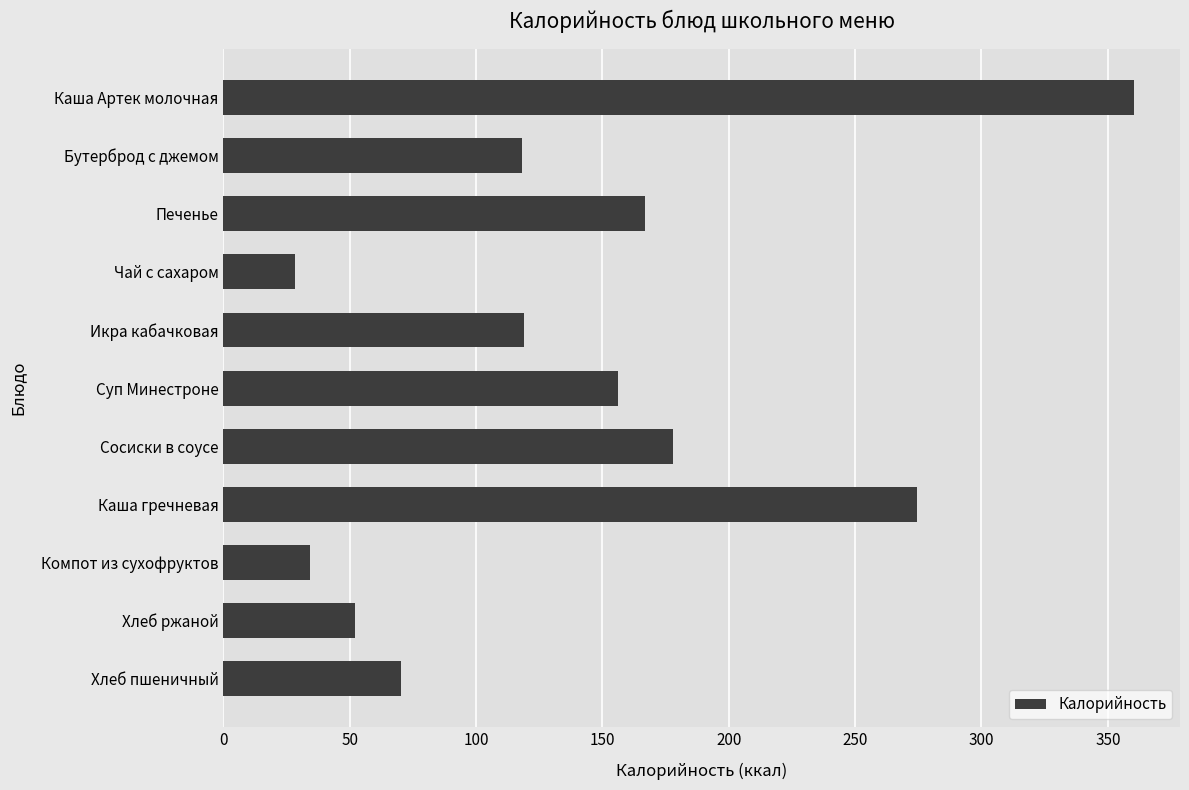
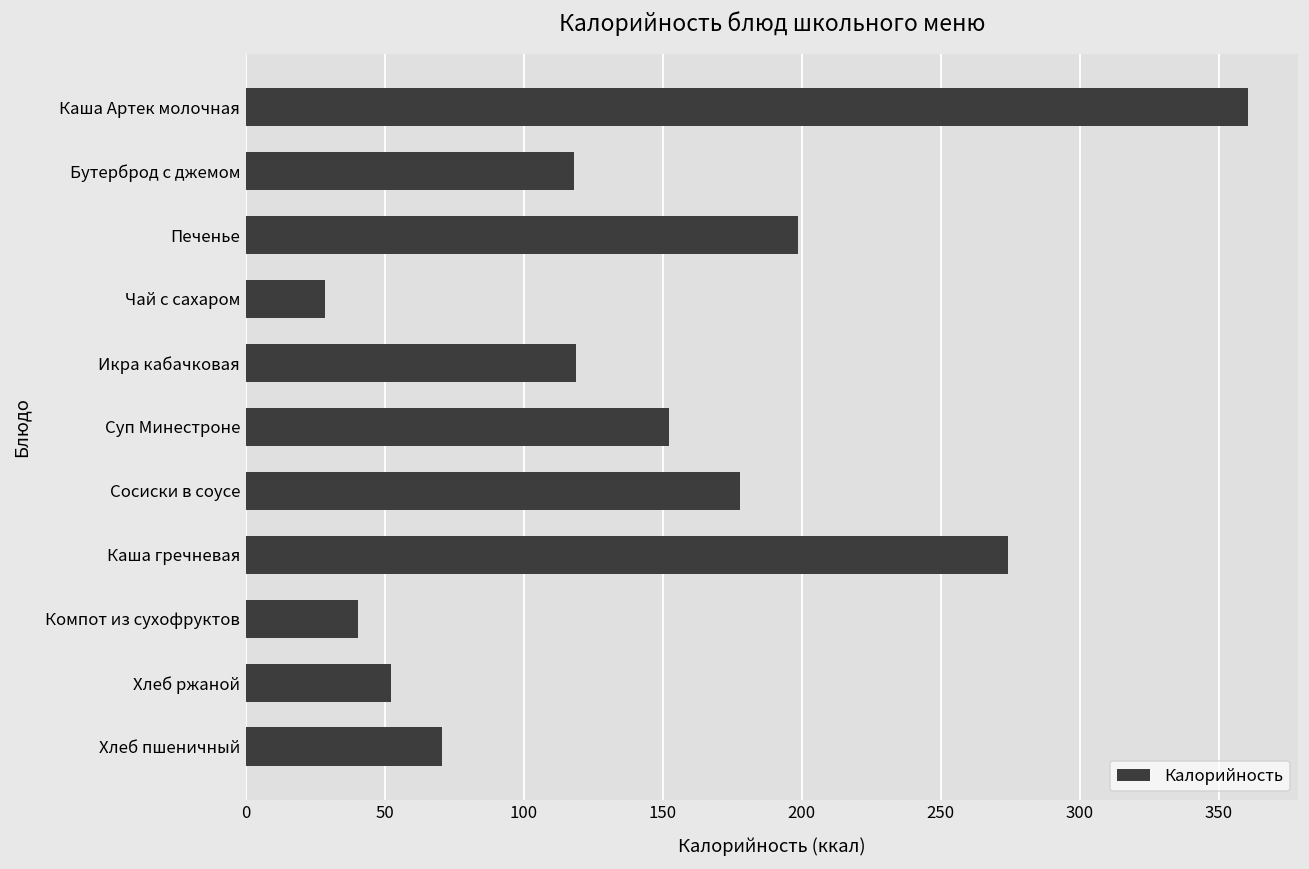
Печенье: 167 -> 199
Суп Минестроне: 156 -> 152
Компот из сухофруктов: 34 -> 40
